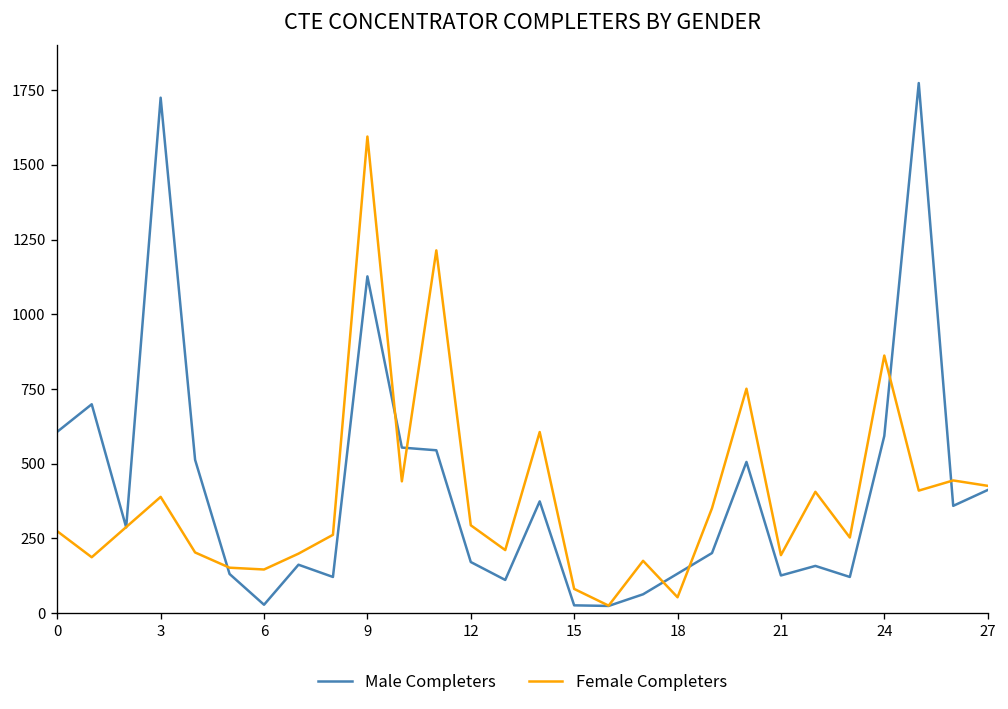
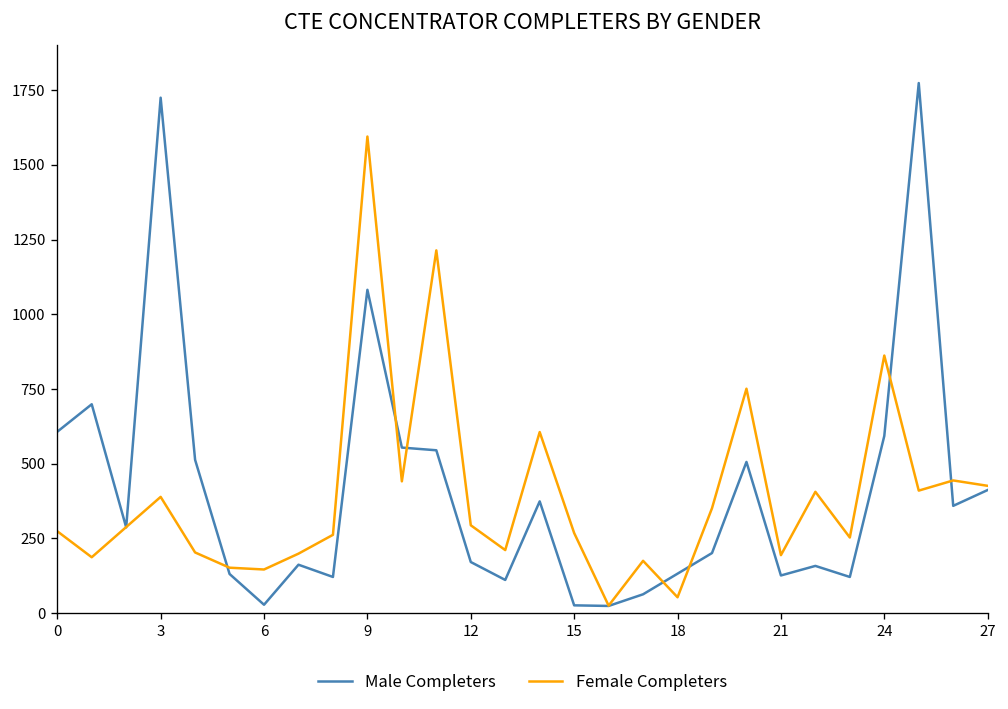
Male Completers, 9: 1130 -> 1080
Female Completers, 15: 80 -> 270
